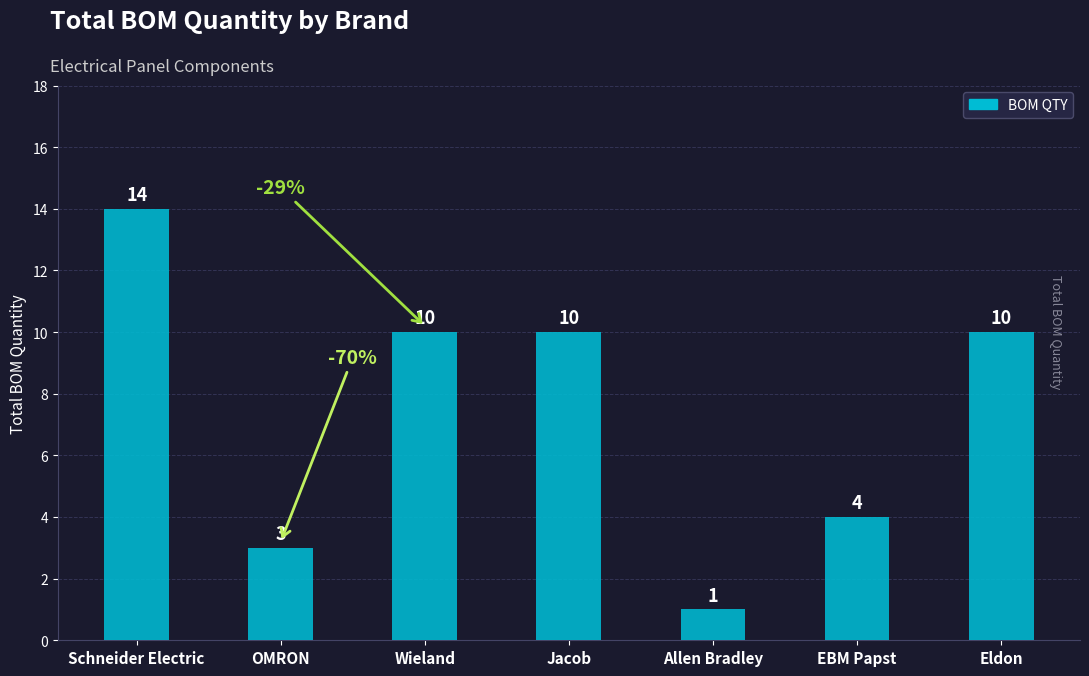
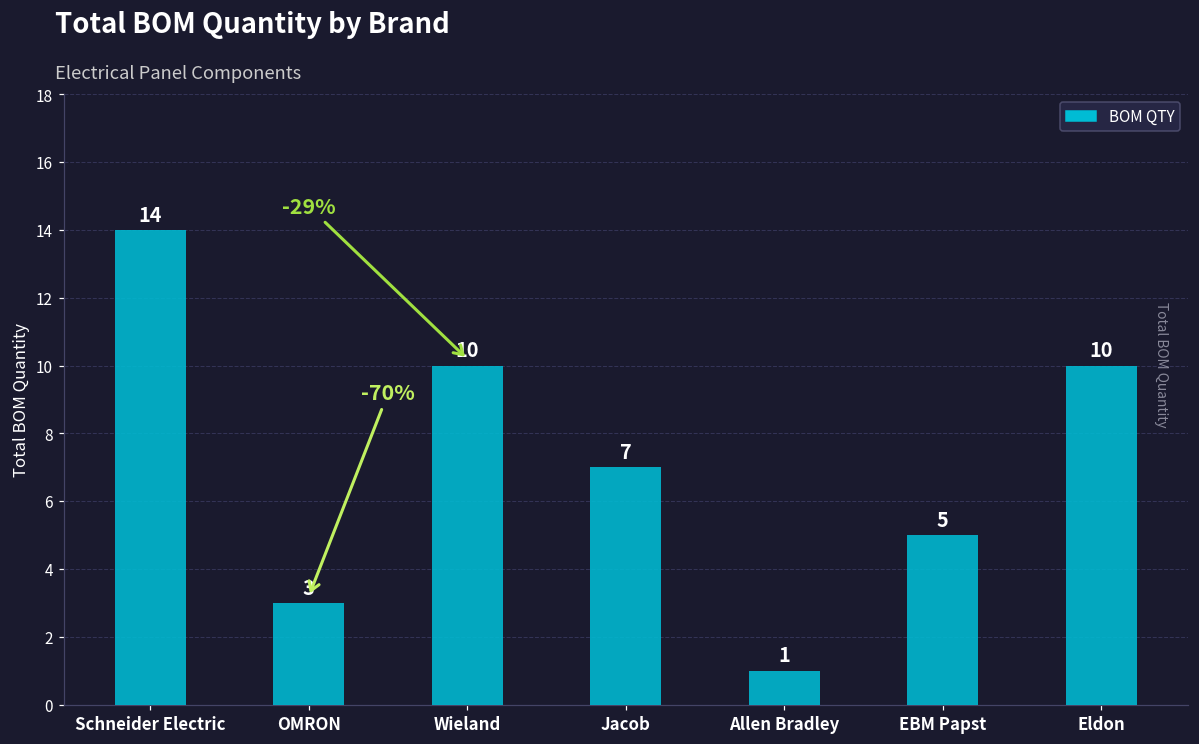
Jacob: 10 -> 7
EBM Papst: 4 -> 5
